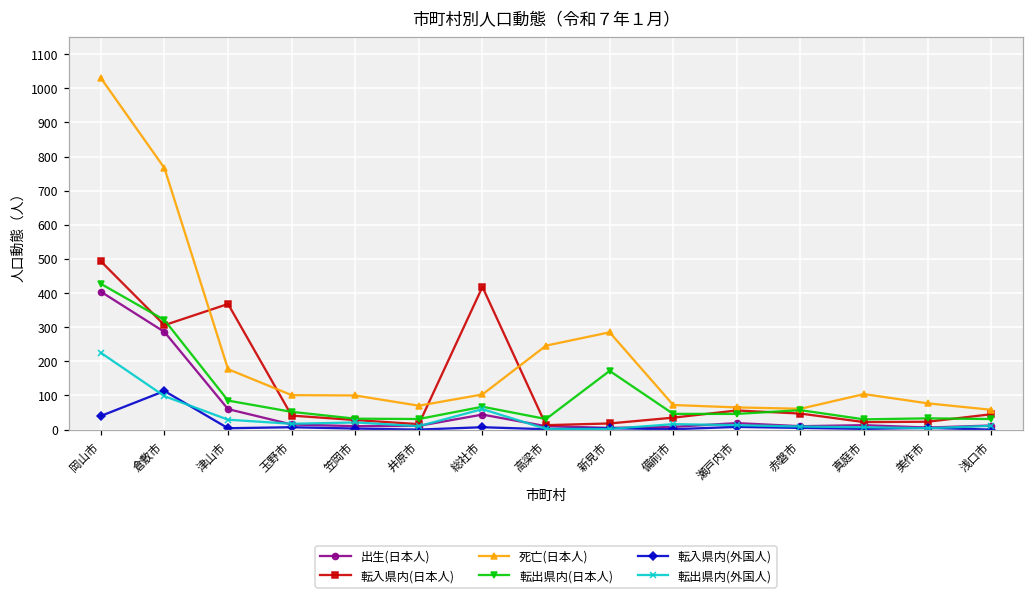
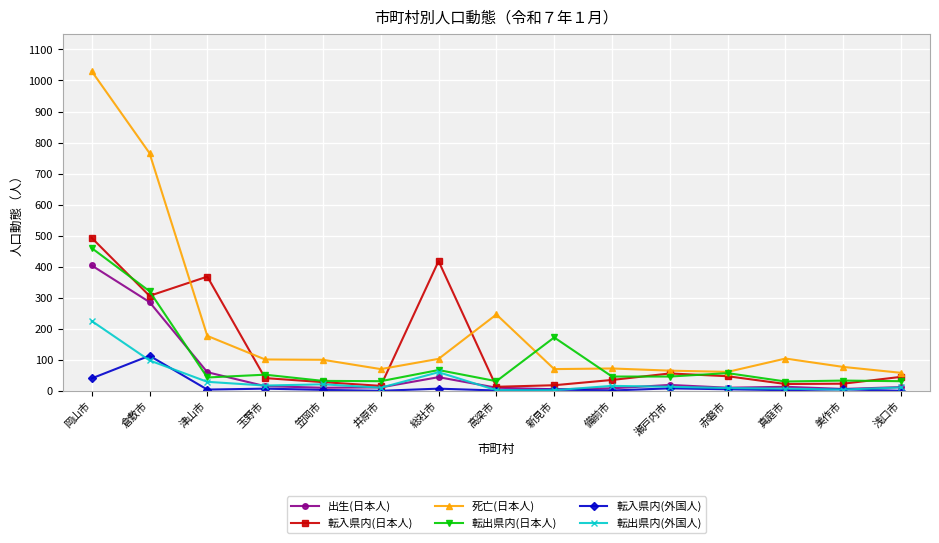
転出県内(日本人), 岡山市: 430 -> 460
転出県内(日本人), 津山市: 90 -> 40
死亡(日本人), 新見市: 290 -> 70
